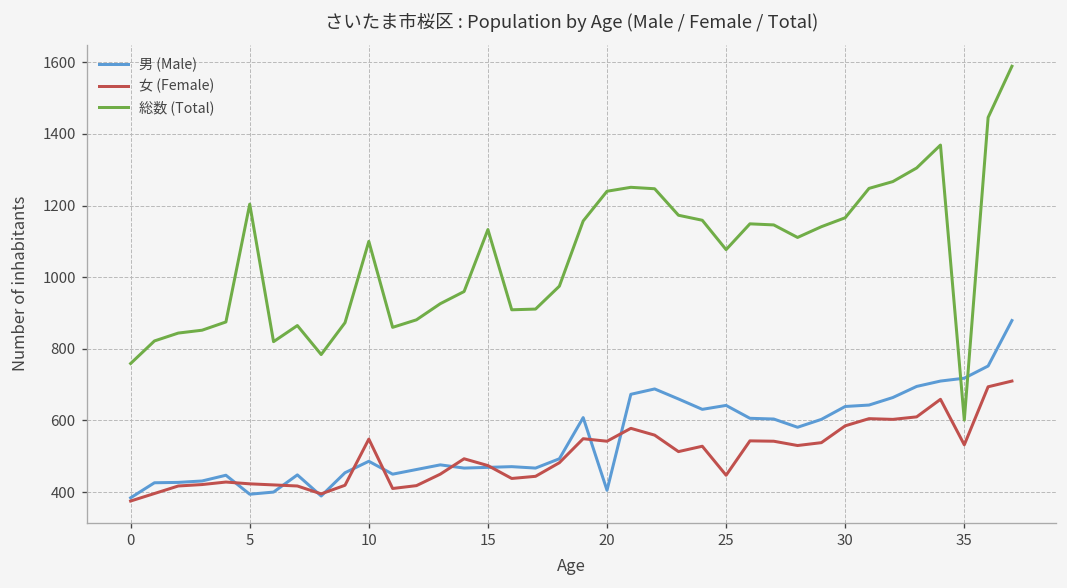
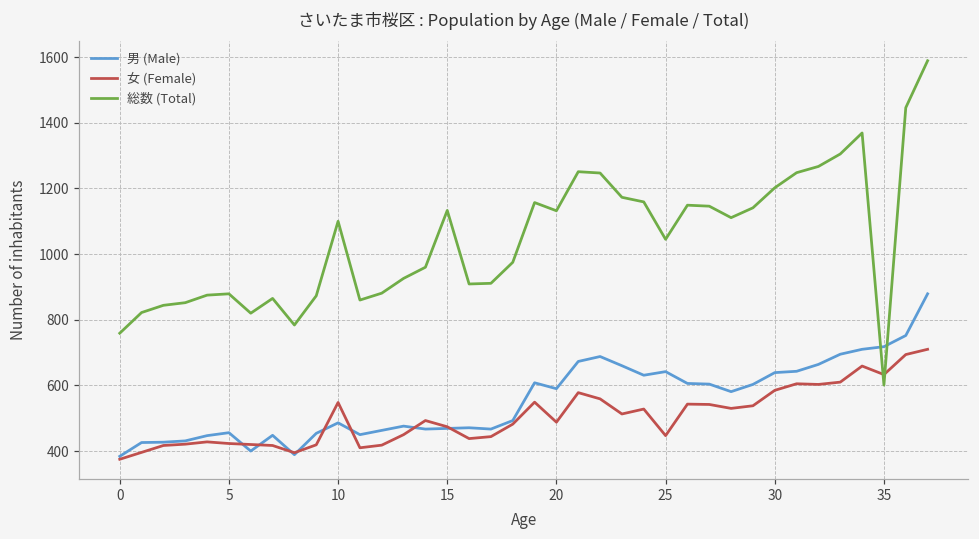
男 (Male), 5: 390 -> 460
総数 (Total), 5: 1200 -> 880
男 (Male), 20: 410 -> 590
女 (Female), 20: 540 -> 490
総数 (Total), 20: 1240 -> 1130
総数 (Total), 25: 1080 -> 1050
総数 (Total), 30: 1170 -> 1200
女 (Female), 35: 530 -> 630
